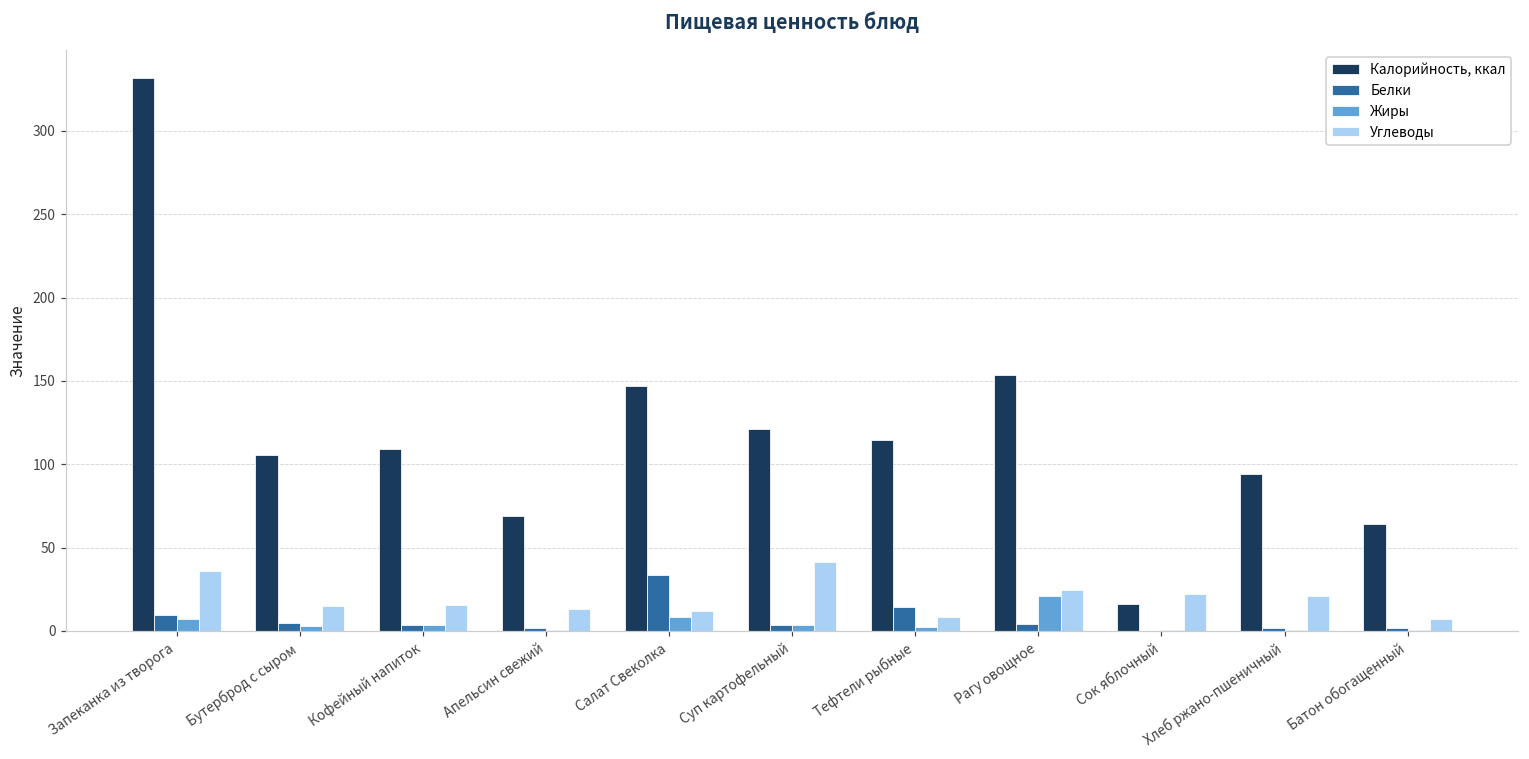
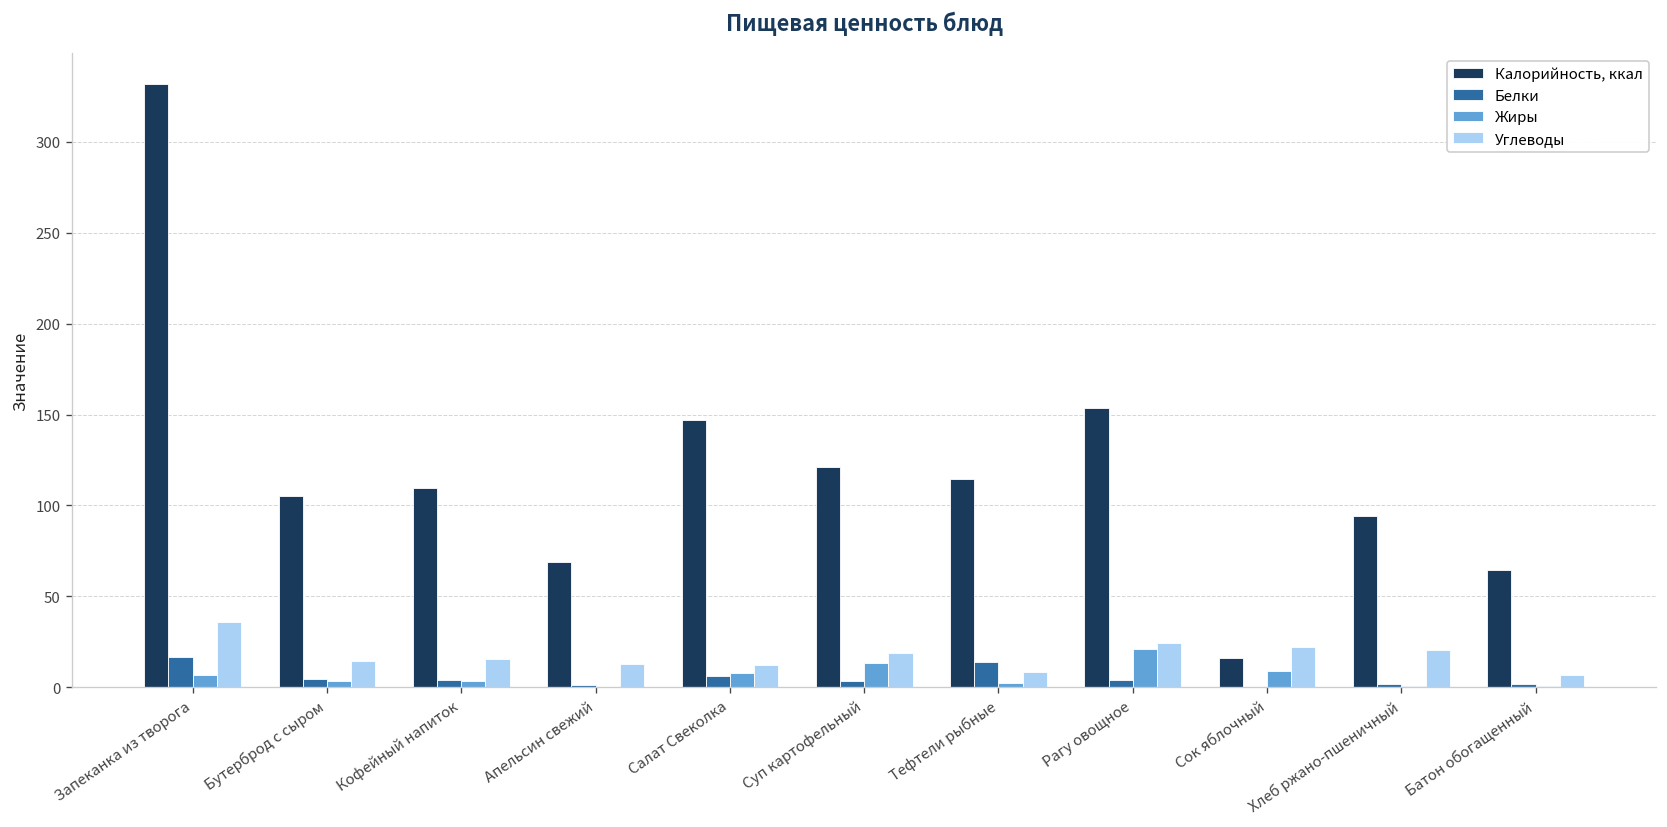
Белки, Запеканка из творога: 9 -> 17
Белки, Салат Свеколка: 33 -> 6
Жиры, Суп картофельный: 3 -> 13
Углеводы, Суп картофельный: 41 -> 19
Жиры, Сок яблочный: 0 -> 9
